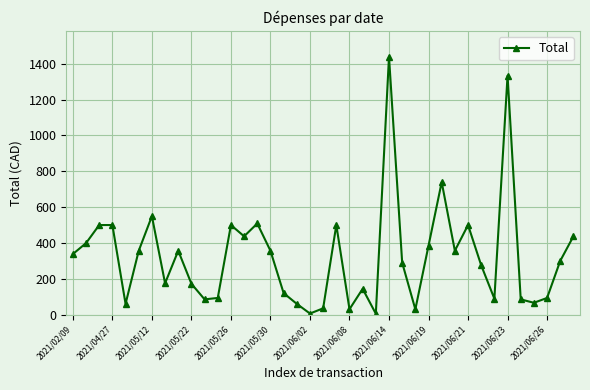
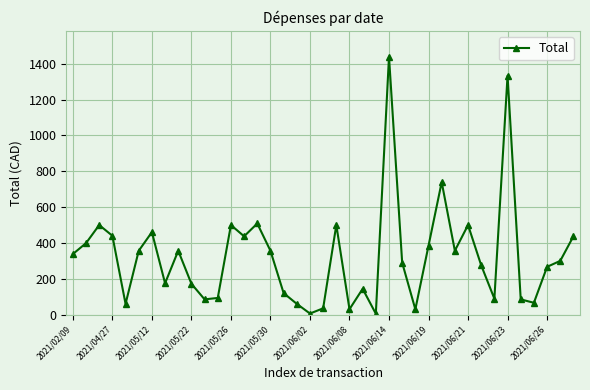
2021/04/27: 500 -> 440
2021/05/12: 550 -> 460
2021/06/26: 90 -> 270
